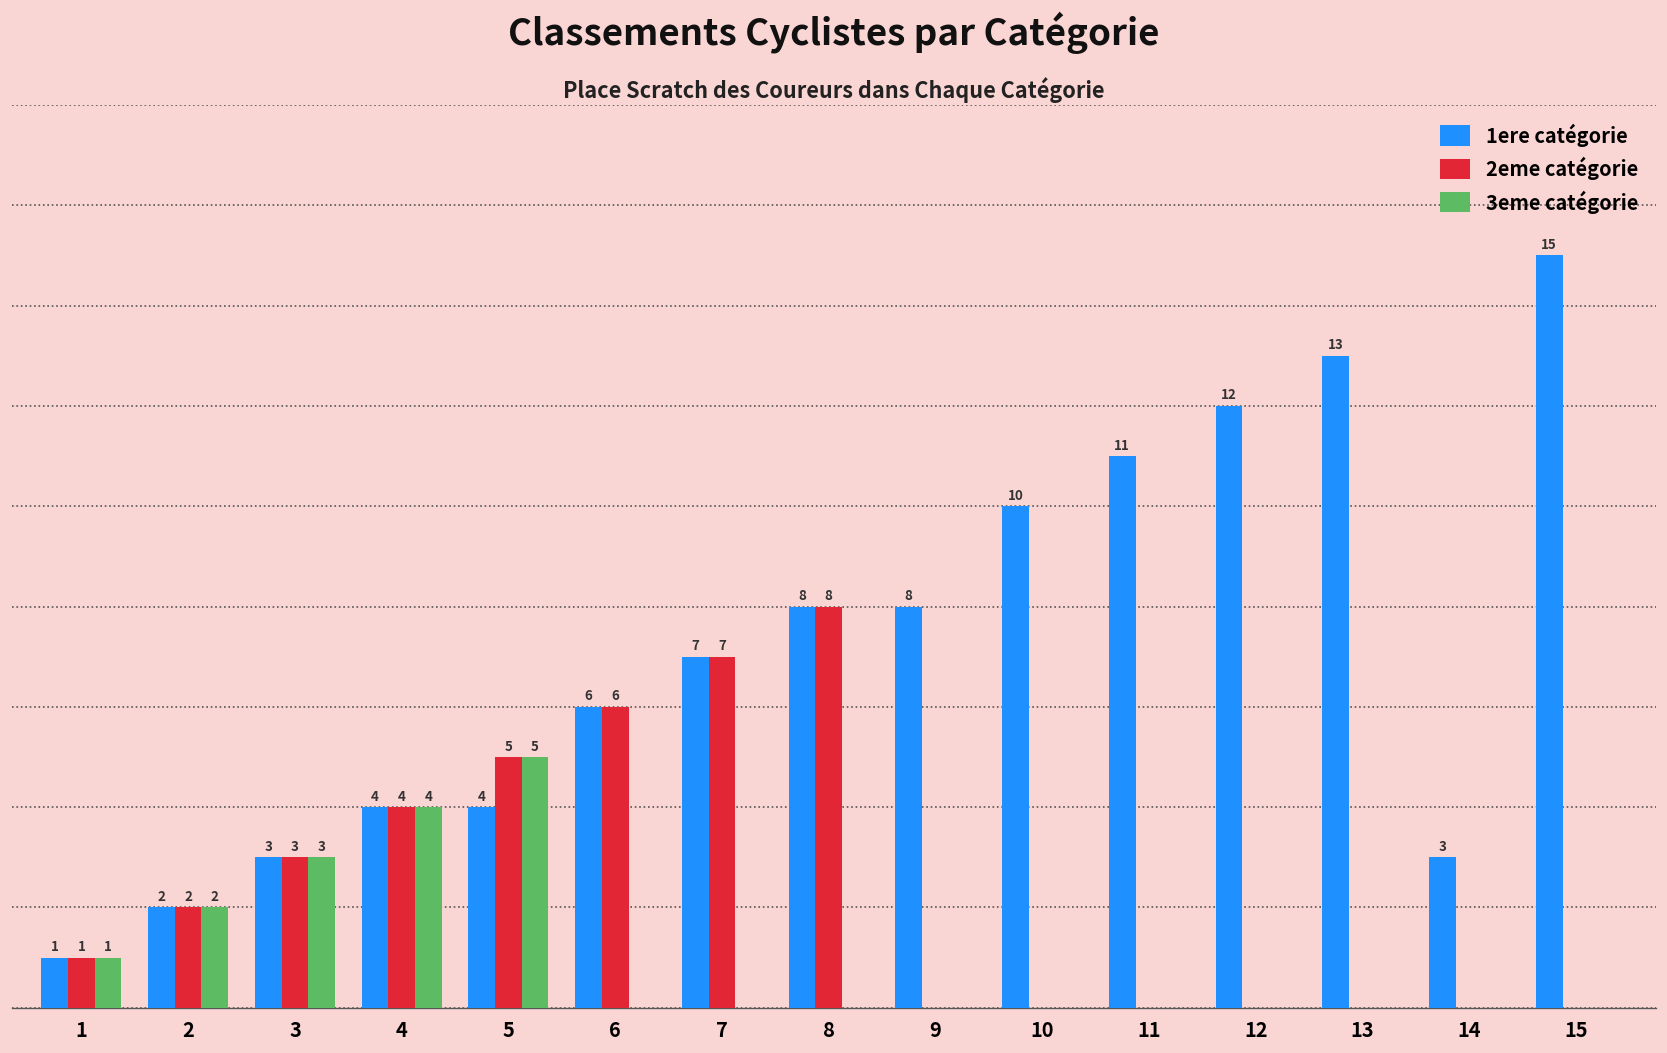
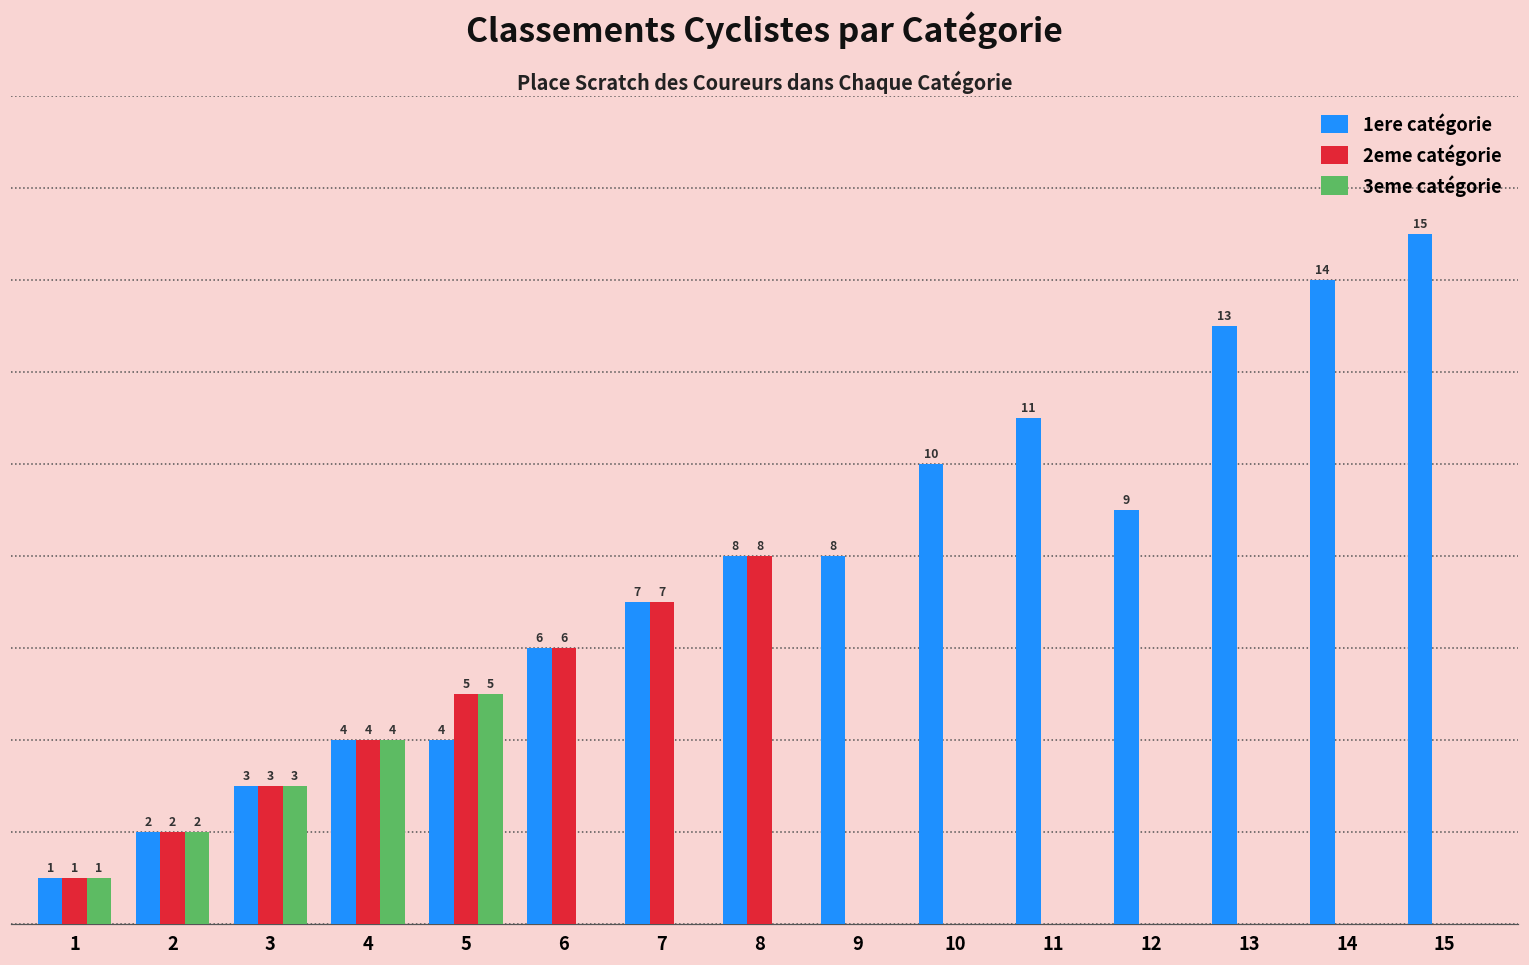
1ere catégorie, 12: 12 -> 9
1ere catégorie, 14: 3 -> 14
